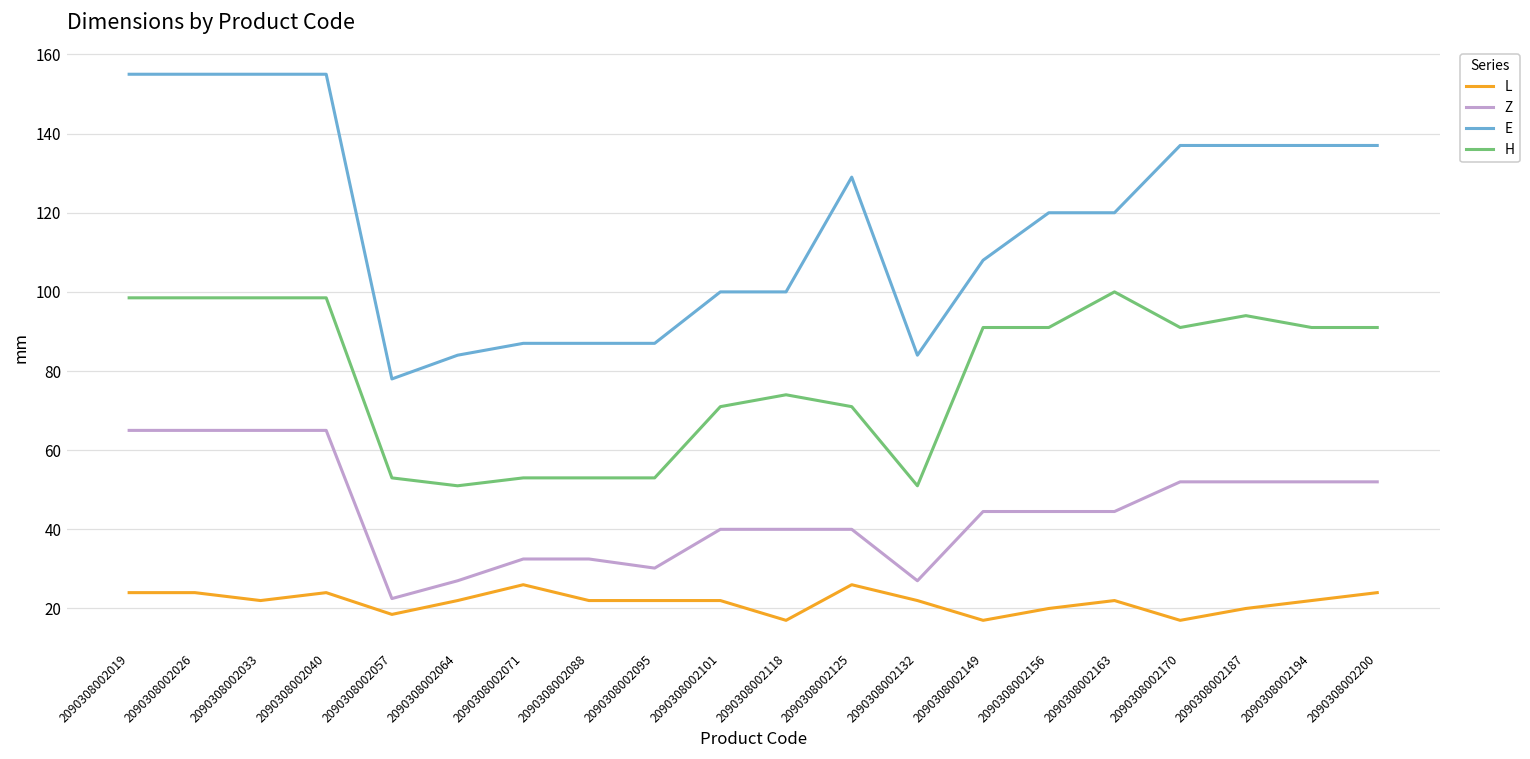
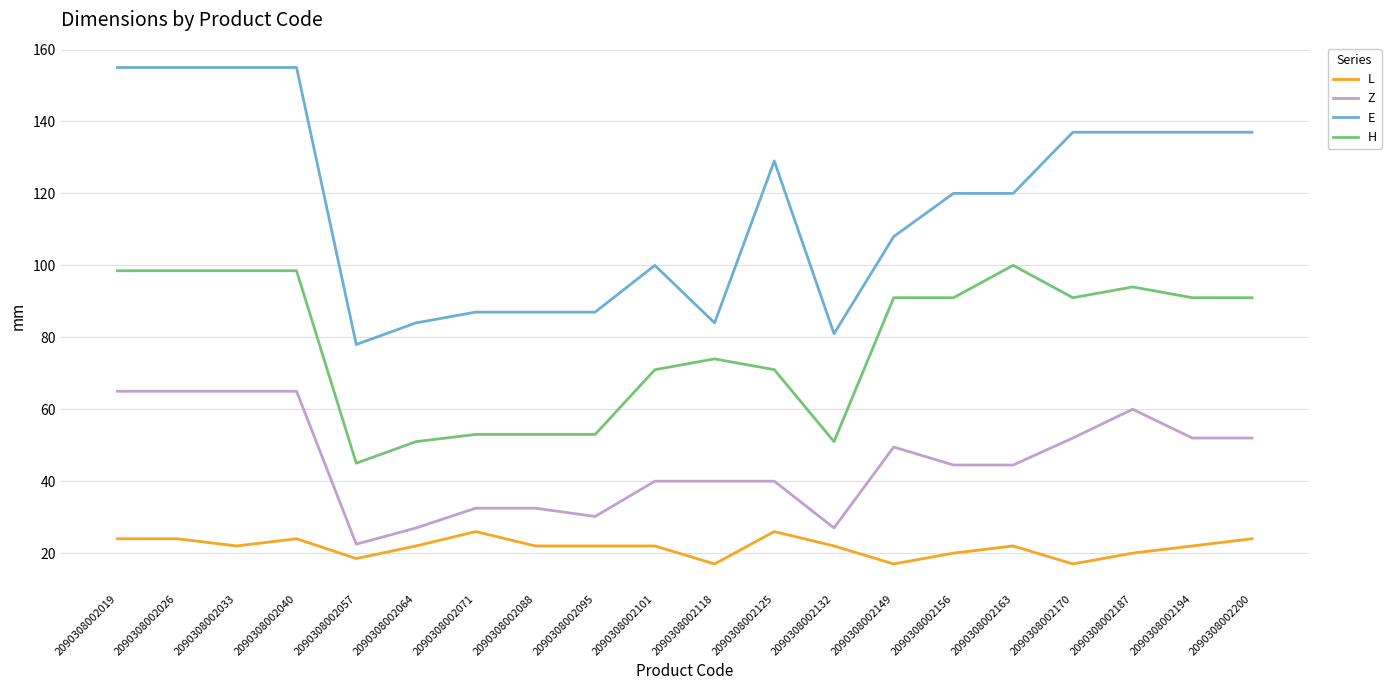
H, 2090308002057: 53 -> 45
E, 2090308002118: 100 -> 84
E, 2090308002132: 84 -> 81
Z, 2090308002149: 45 -> 50
Z, 2090308002187: 52 -> 60
